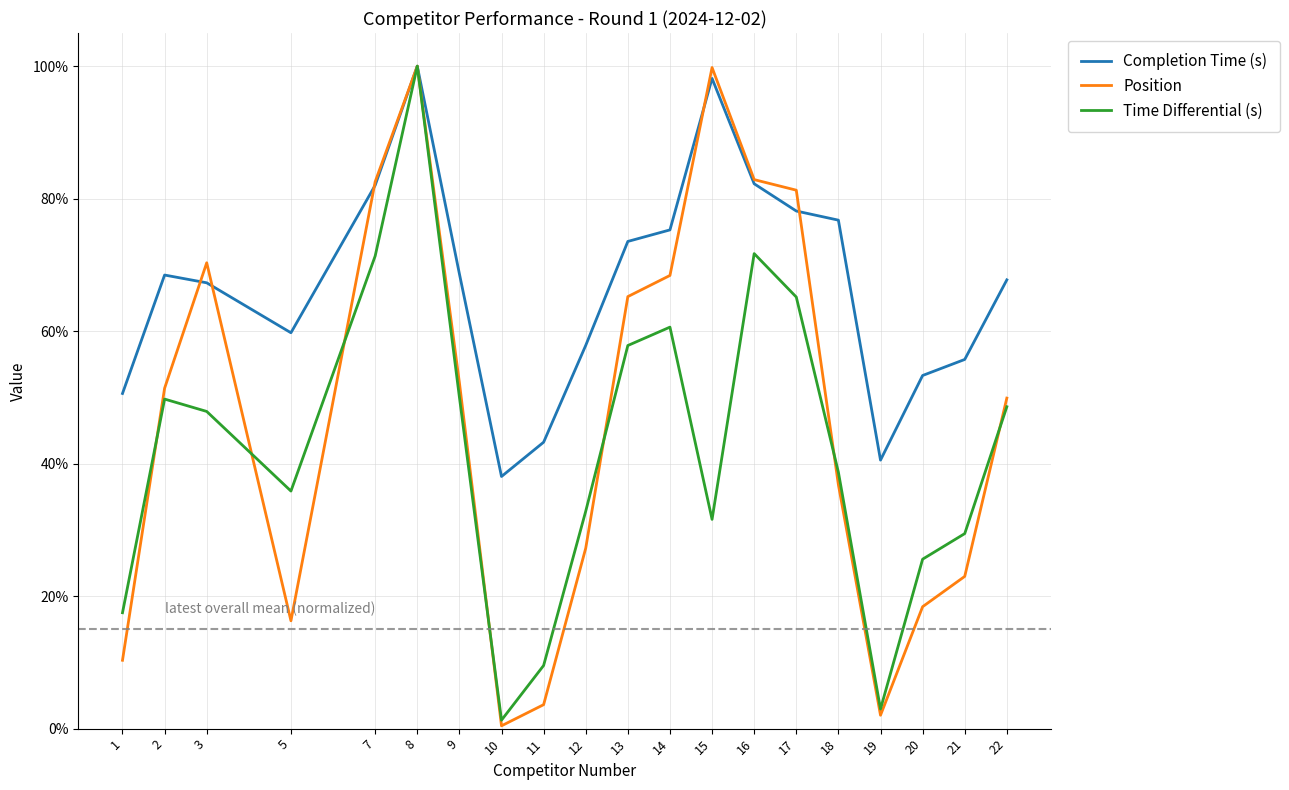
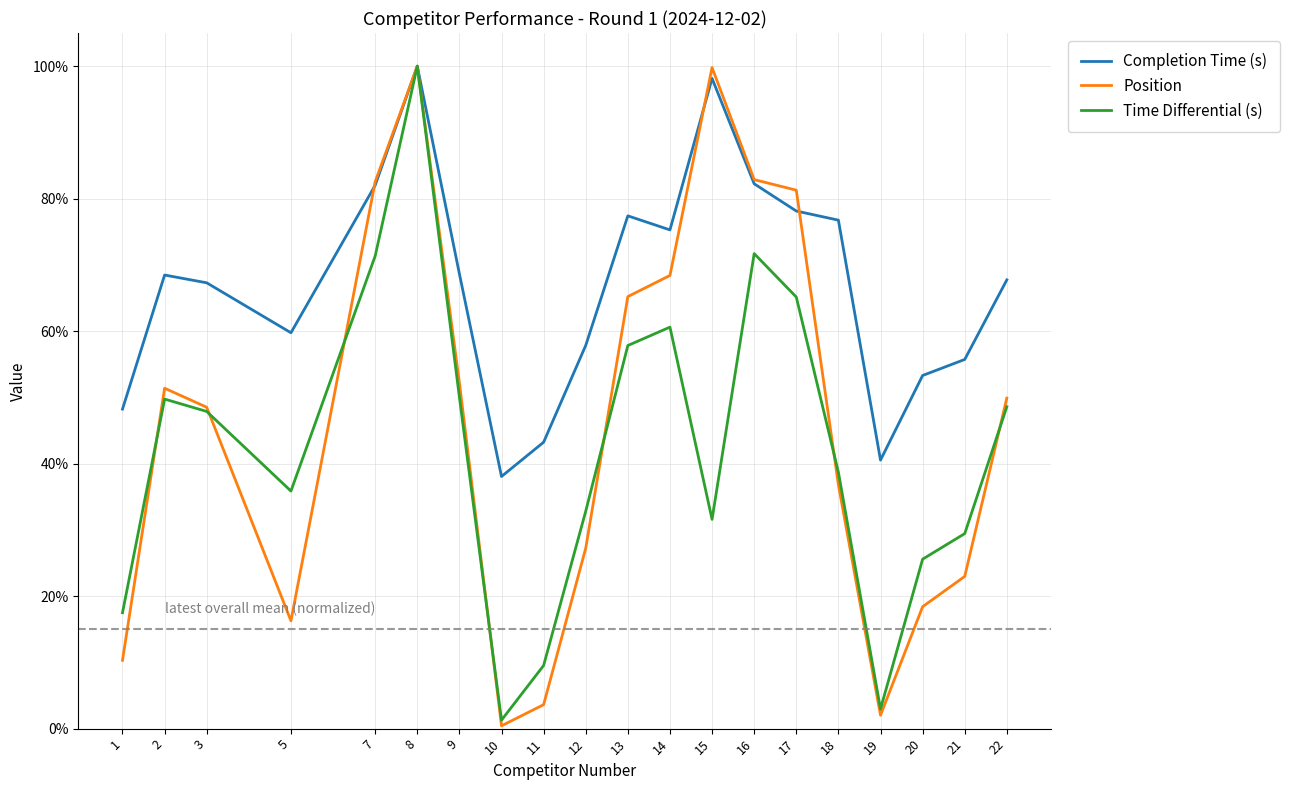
Completion Time (s), 1: 51% -> 48%
Position, 3: 70% -> 49%
Completion Time (s), 13: 74% -> 77%
